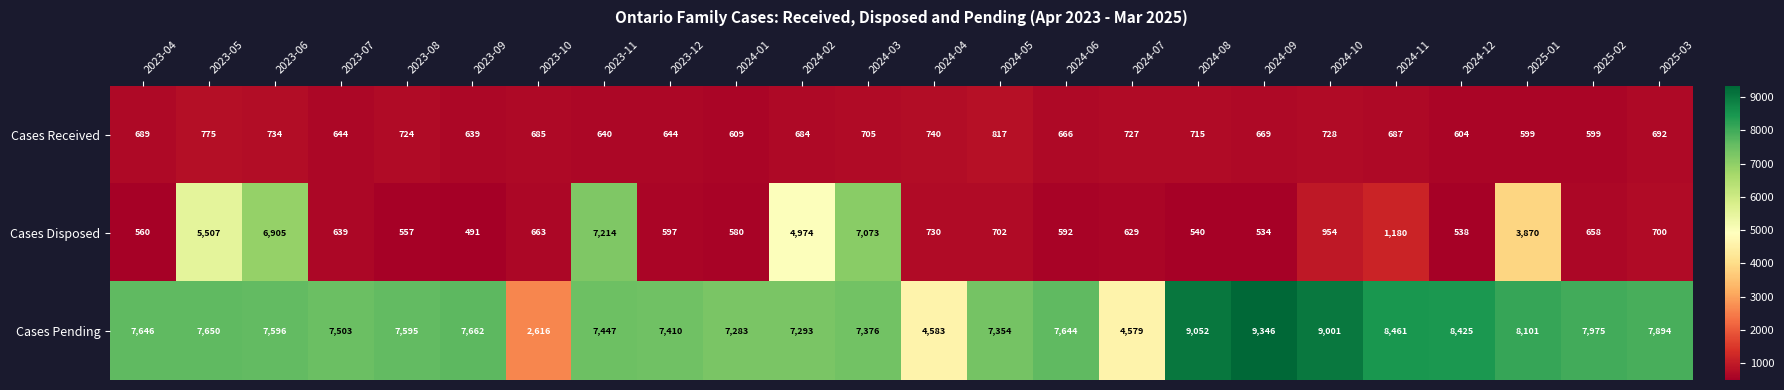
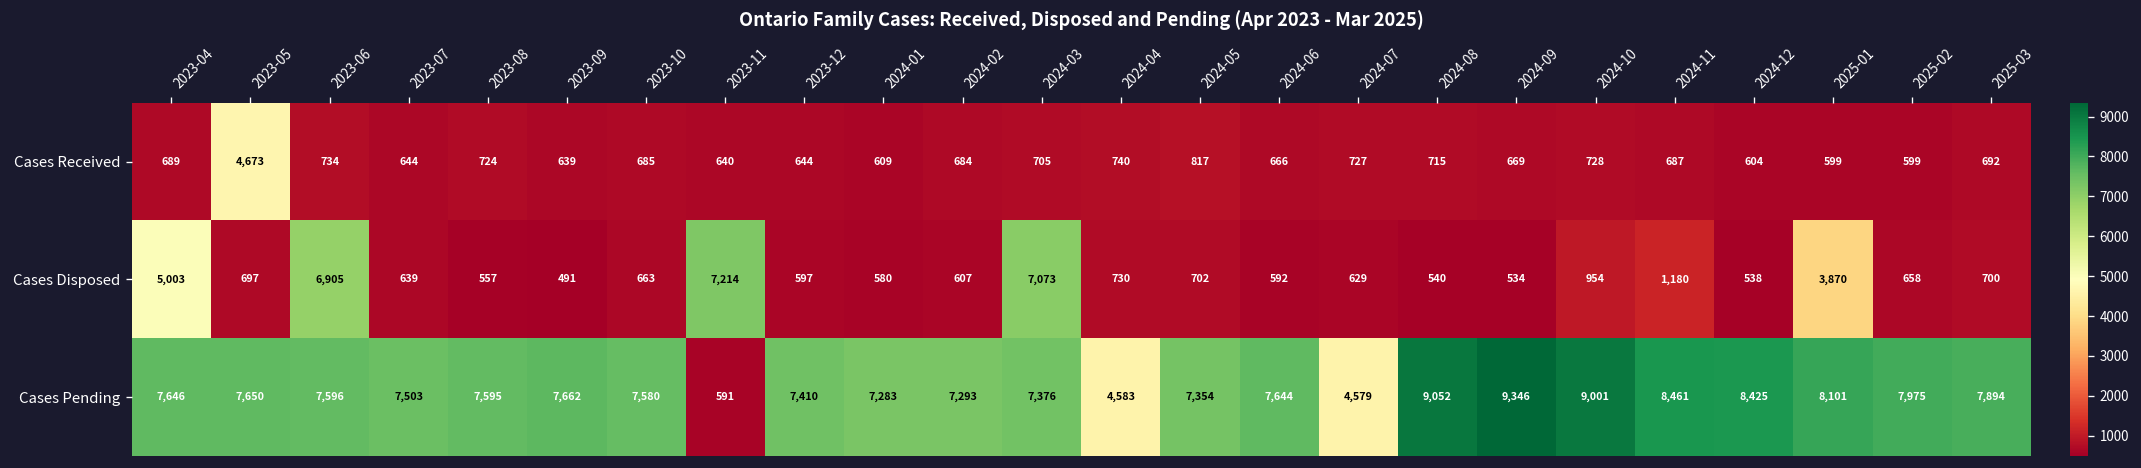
Cases Received, 2023-05: 775 -> 4,673
Cases Disposed, 2023-04: 560 -> 5,003
Cases Disposed, 2023-05: 5,507 -> 697
Cases Disposed, 2024-02: 4,974 -> 607
Cases Pending, 2023-10: 2,616 -> 7,580
Cases Pending, 2023-11: 7,447 -> 591
